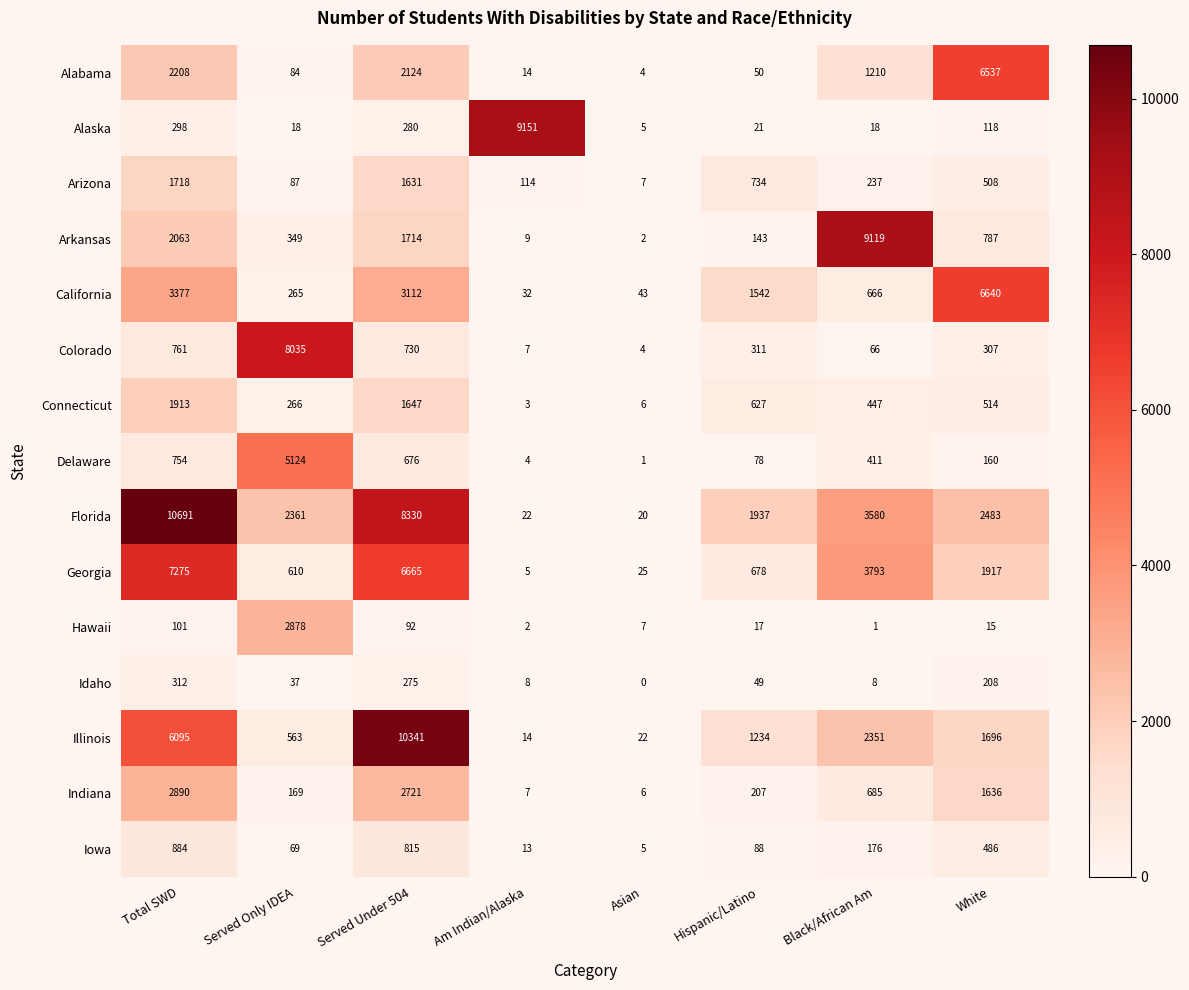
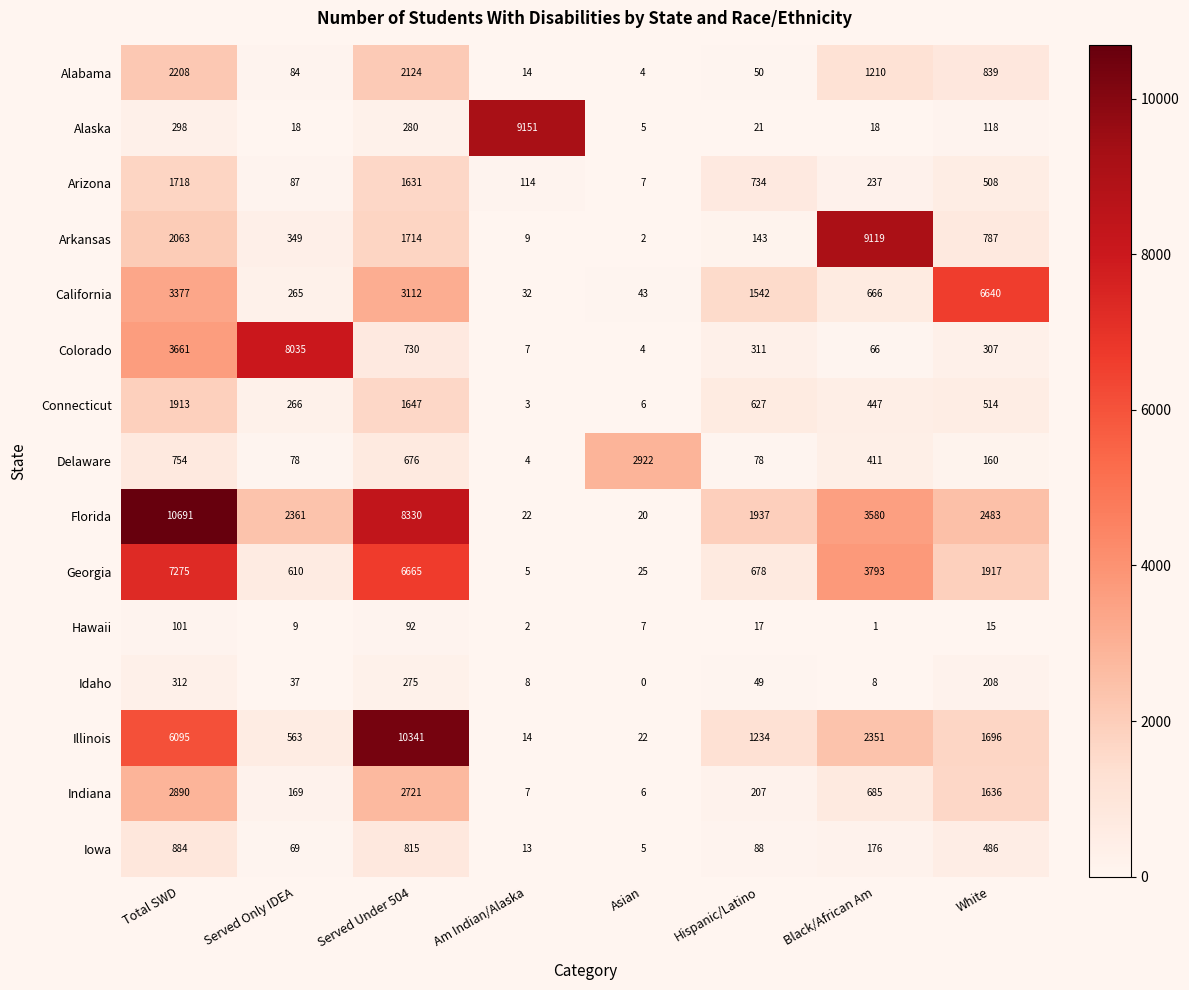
Alabama, White: 6537 -> 839
Colorado, Total SWD: 761 -> 3661
Delaware, Served Only IDEA: 5124 -> 78
Delaware, Asian: 1 -> 2922
Hawaii, Served Only IDEA: 2878 -> 9
